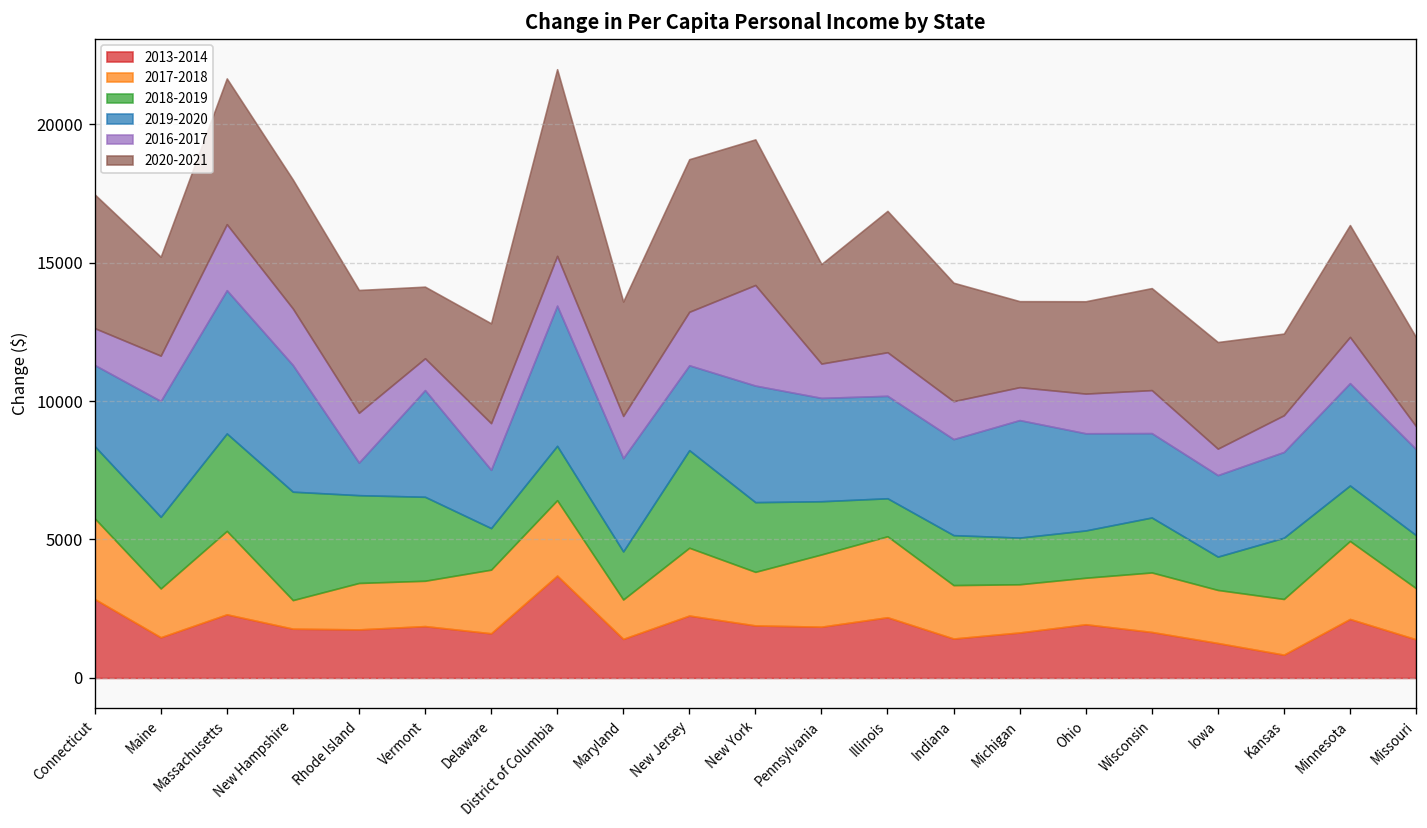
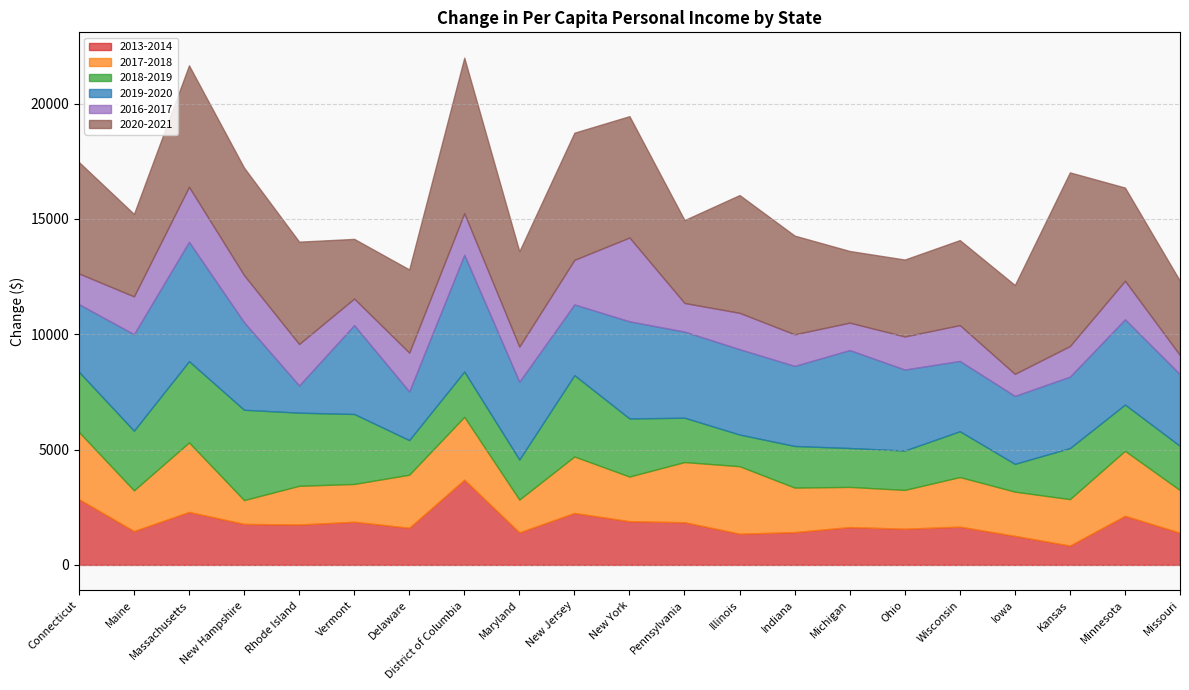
2019-2020, New Hampshire: 4600 -> 3800
2013-2014, Illinois: 2200 -> 1400
2013-2014, Ohio: 1900 -> 1600
2020-2021, Kansas: 3000 -> 7500
